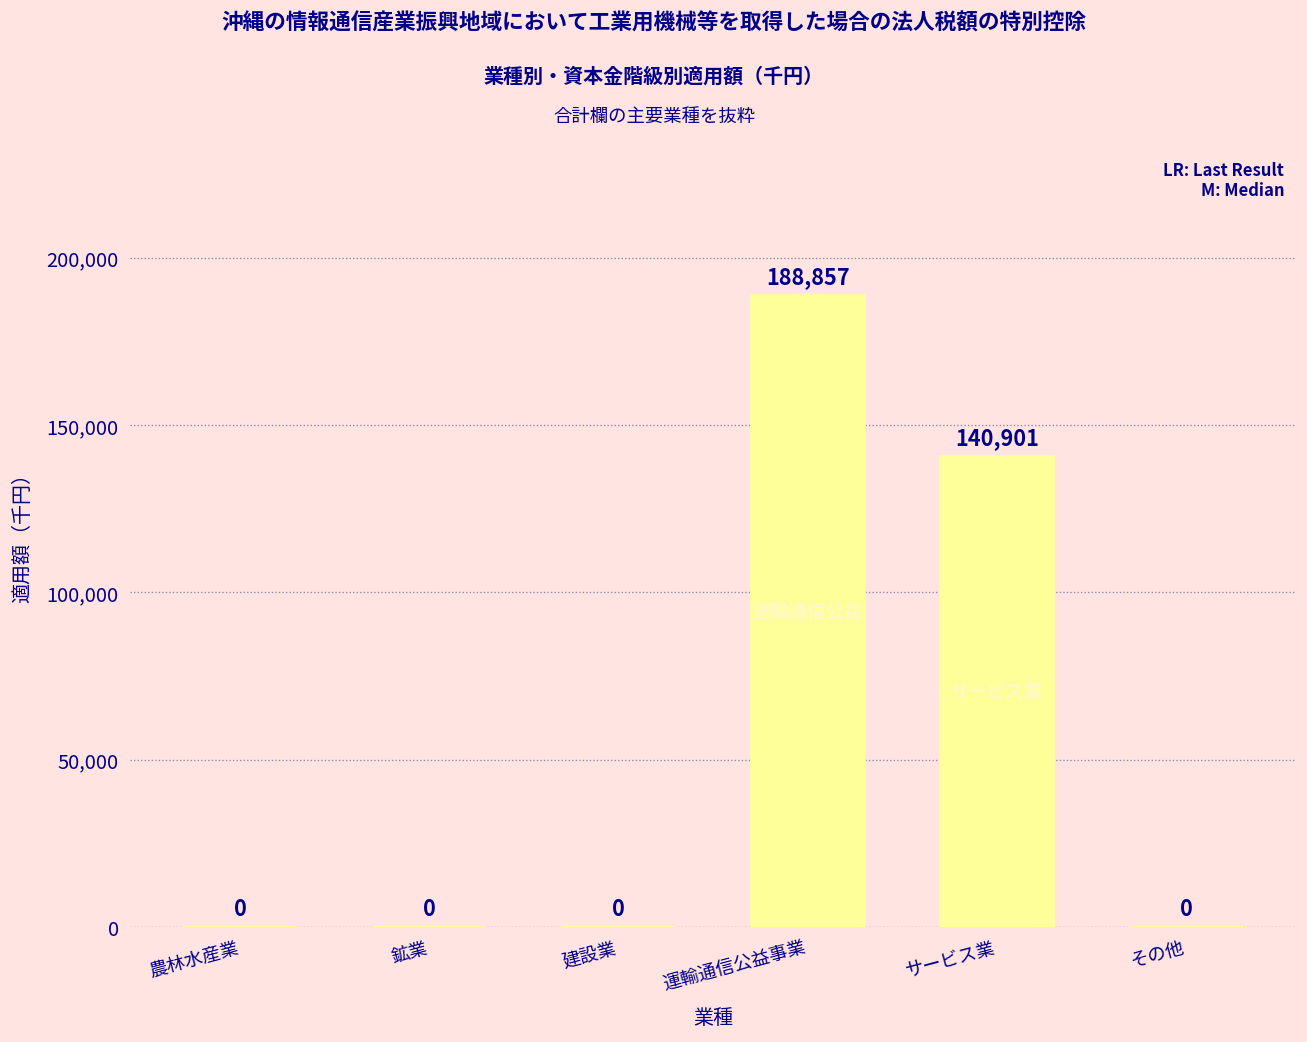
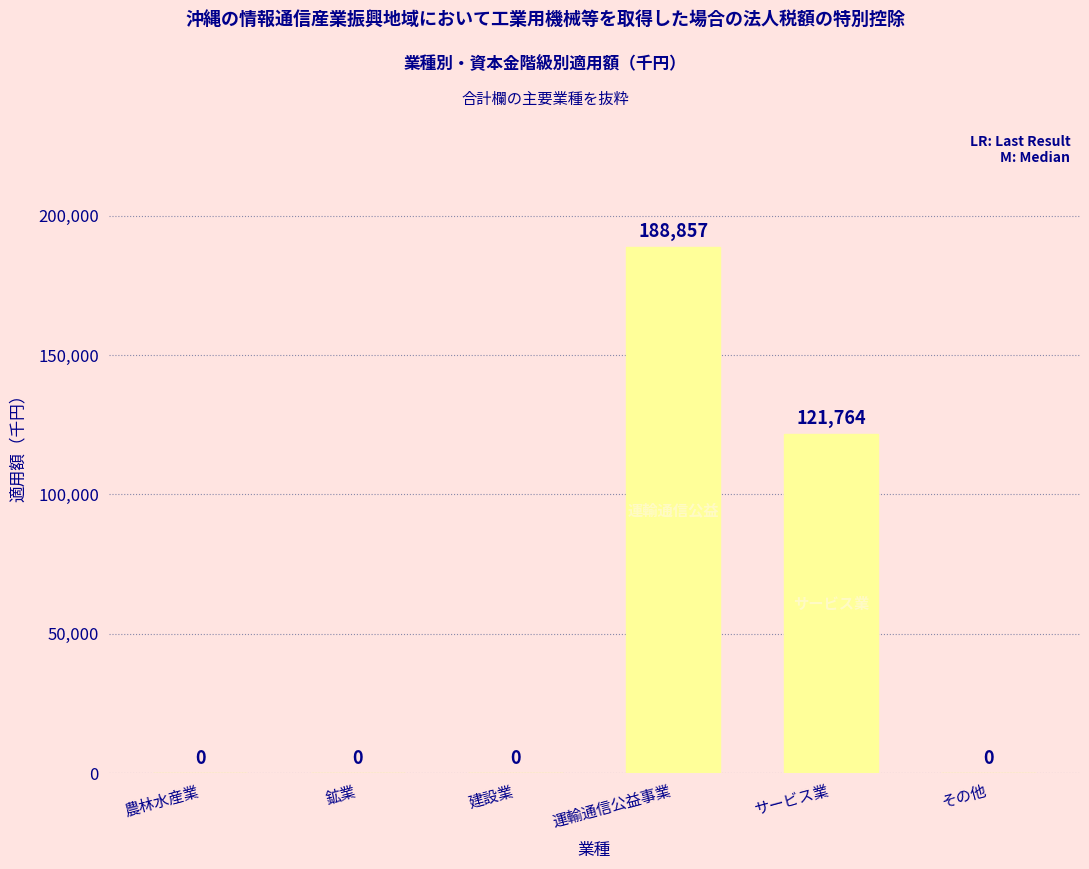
サービス業: 140,901 -> 121,764
